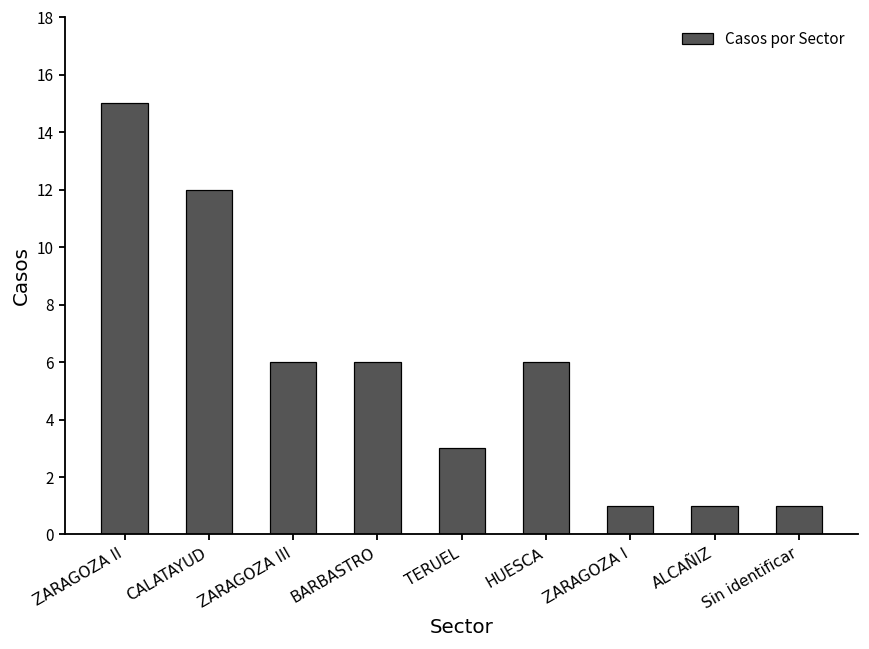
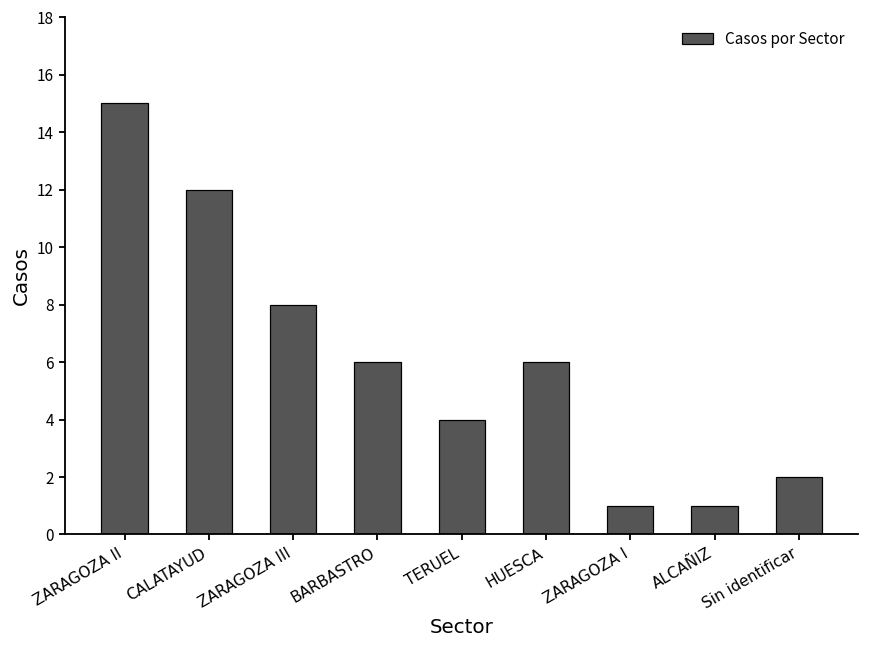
ZARAGOZA III: 6 -> 8
TERUEL: 3 -> 4
Sin identificar: 1 -> 2
